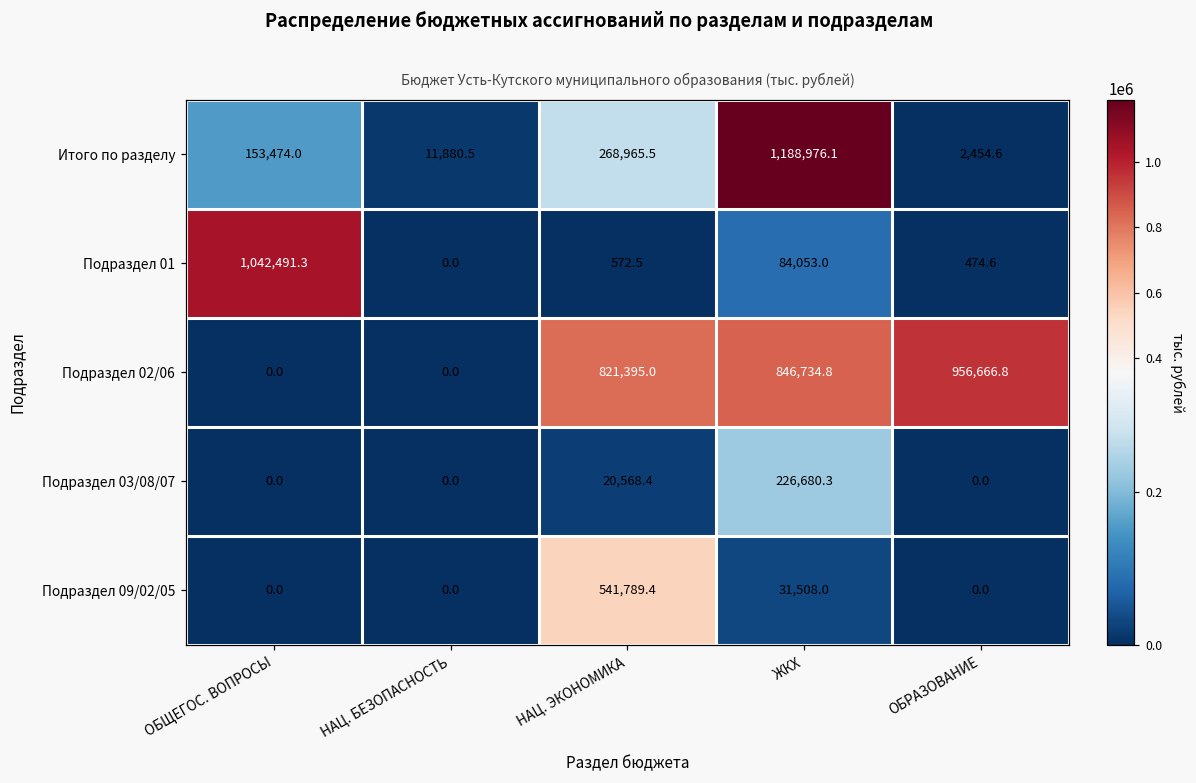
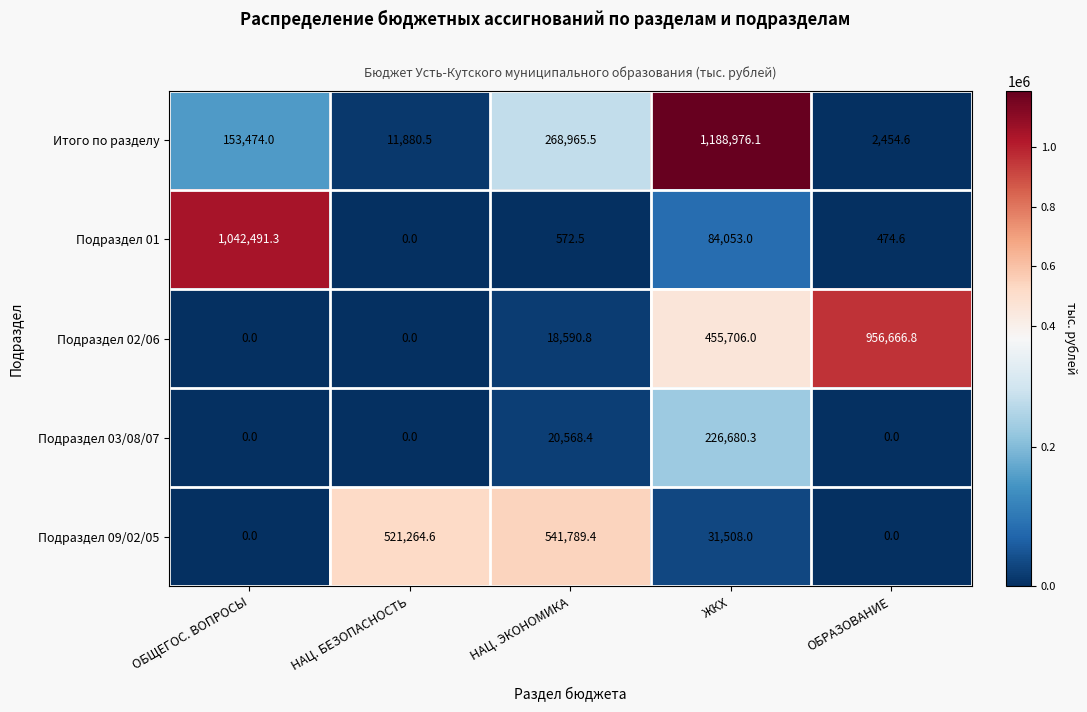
Подраздел 02/06, НАЦ. ЭКОНОМИКА: 821,395.0 -> 18,590.8
Подраздел 02/06, ЖКХ: 846,734.8 -> 455,706.0
Подраздел 09/02/05, НАЦ. БЕЗОПАСНОСТЬ: 0.0 -> 521,264.6
